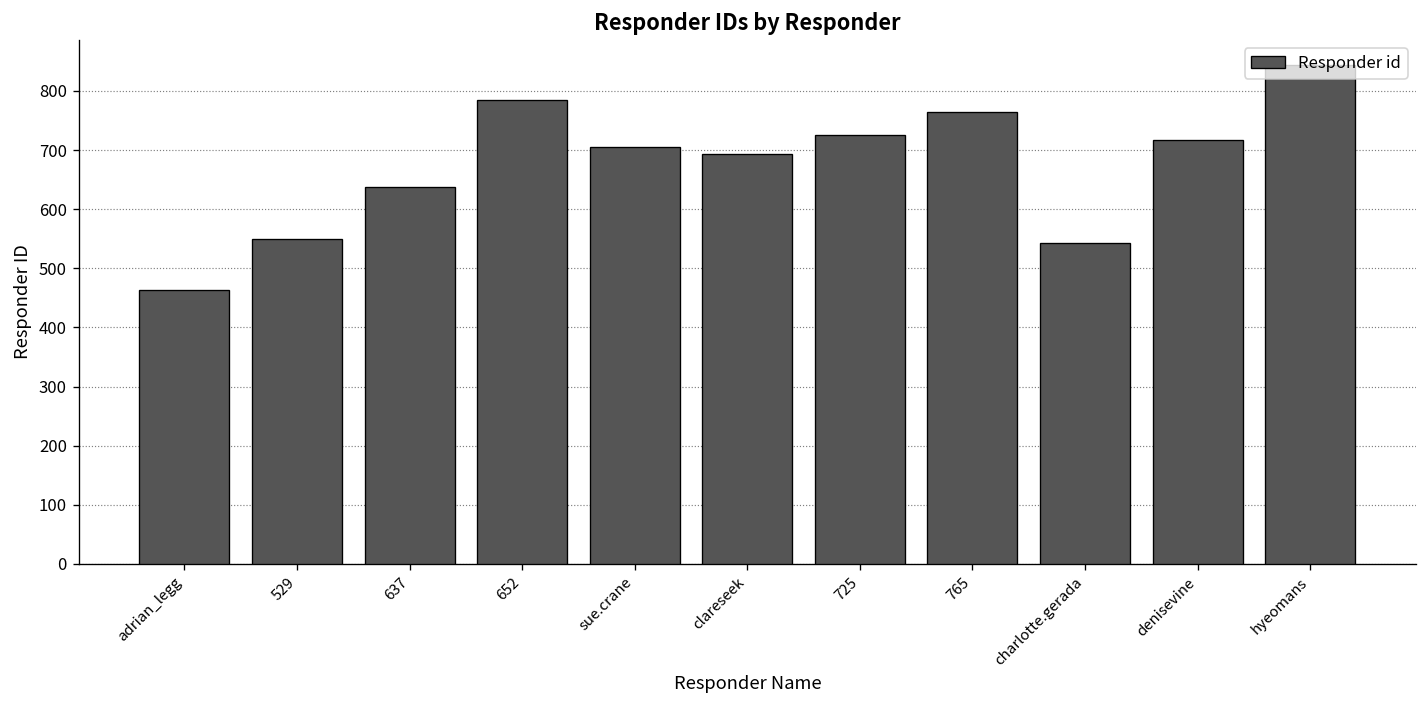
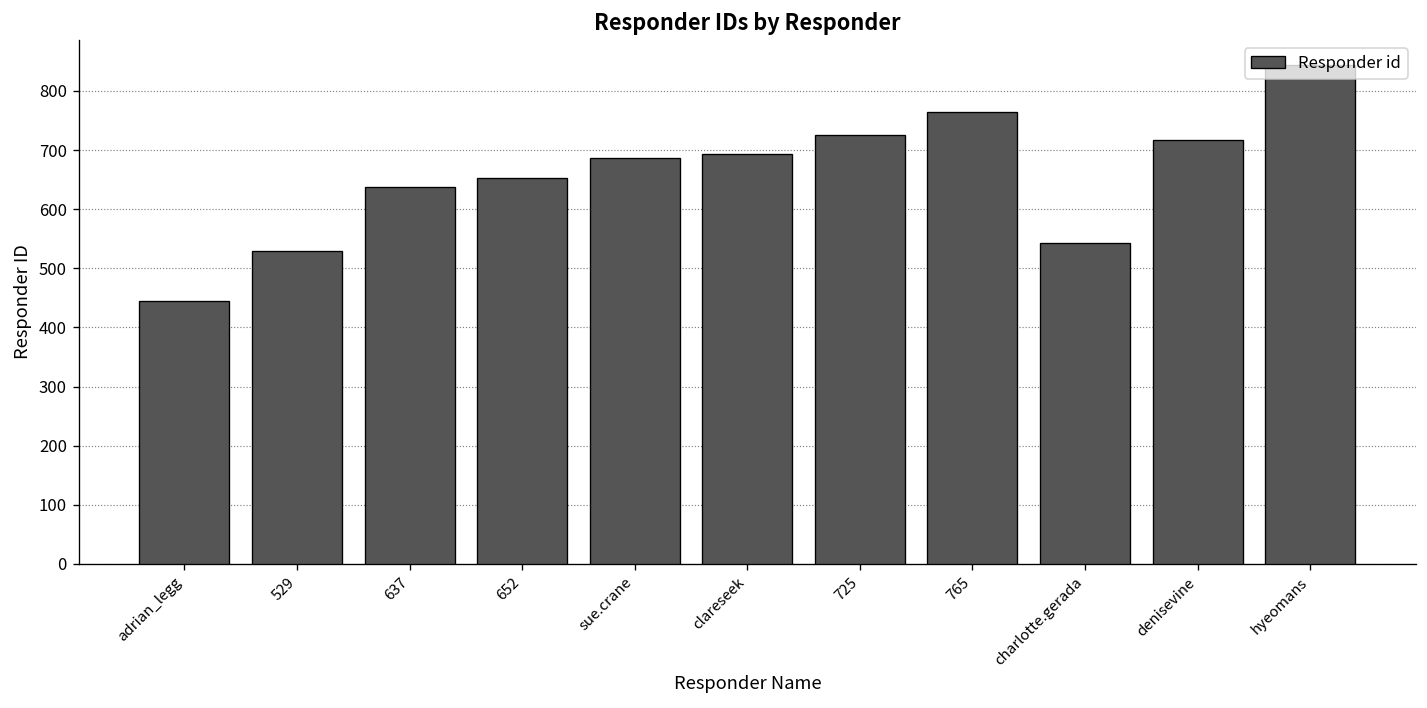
adrian_legg: 460 -> 440
529: 550 -> 530
652: 780 -> 650
sue.crane: 710 -> 690
